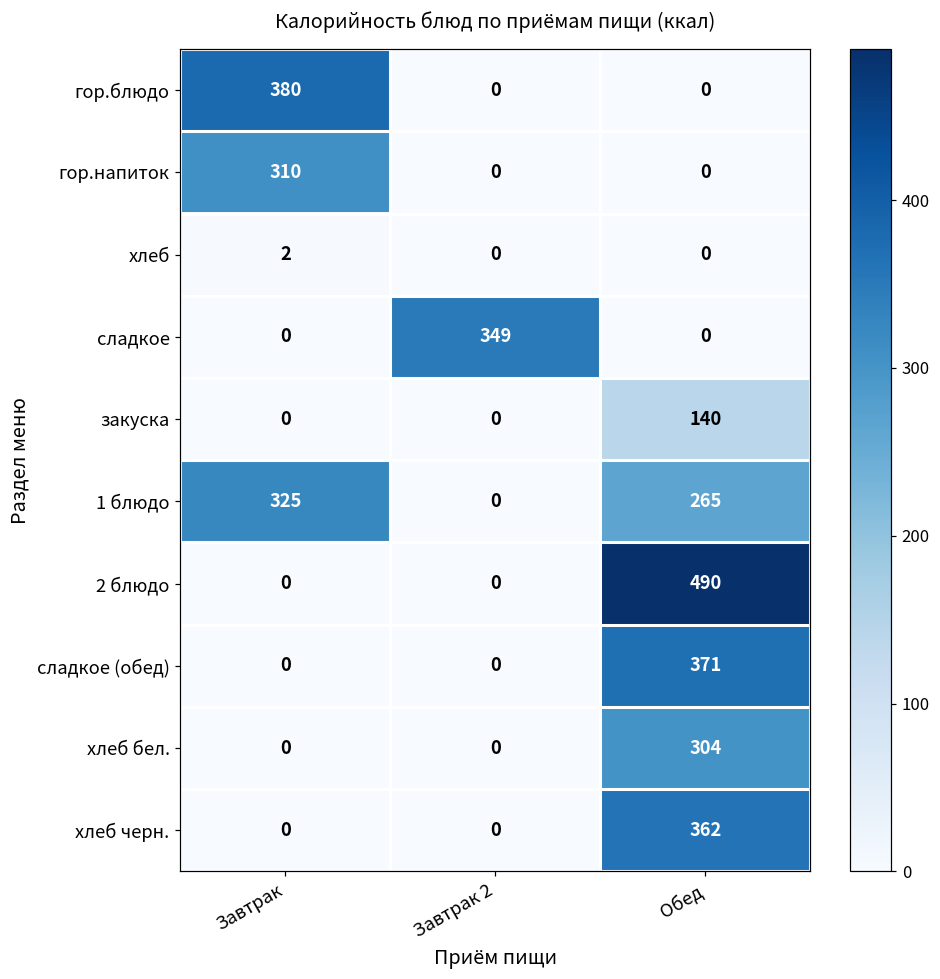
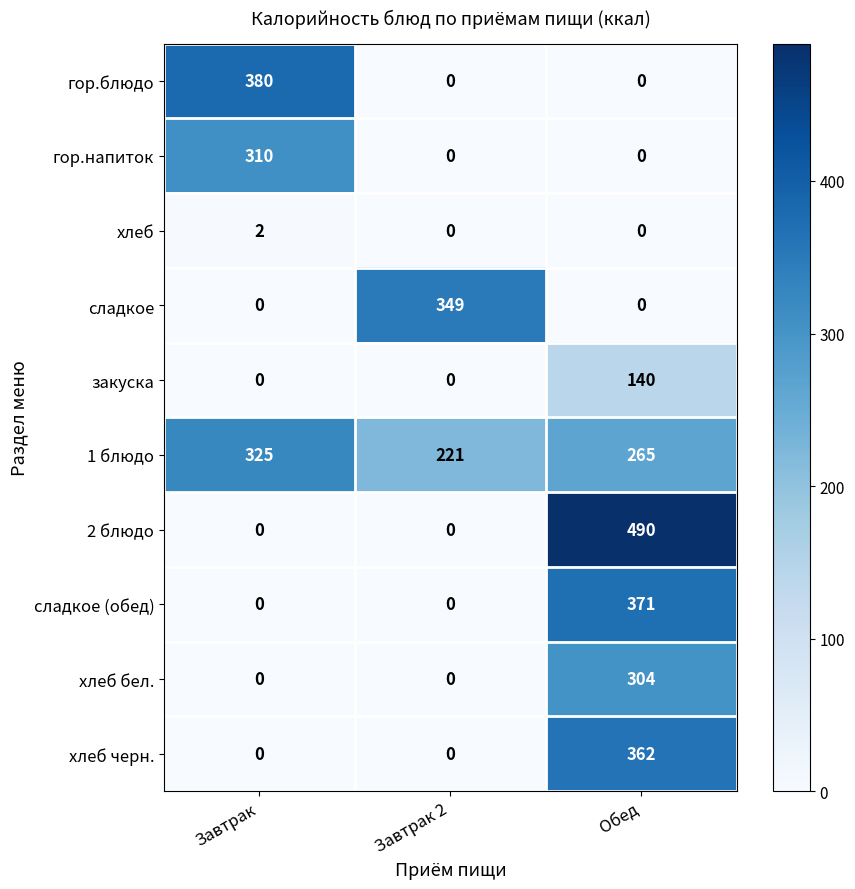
1 блюдо, Завтрак 2: 0 -> 221
